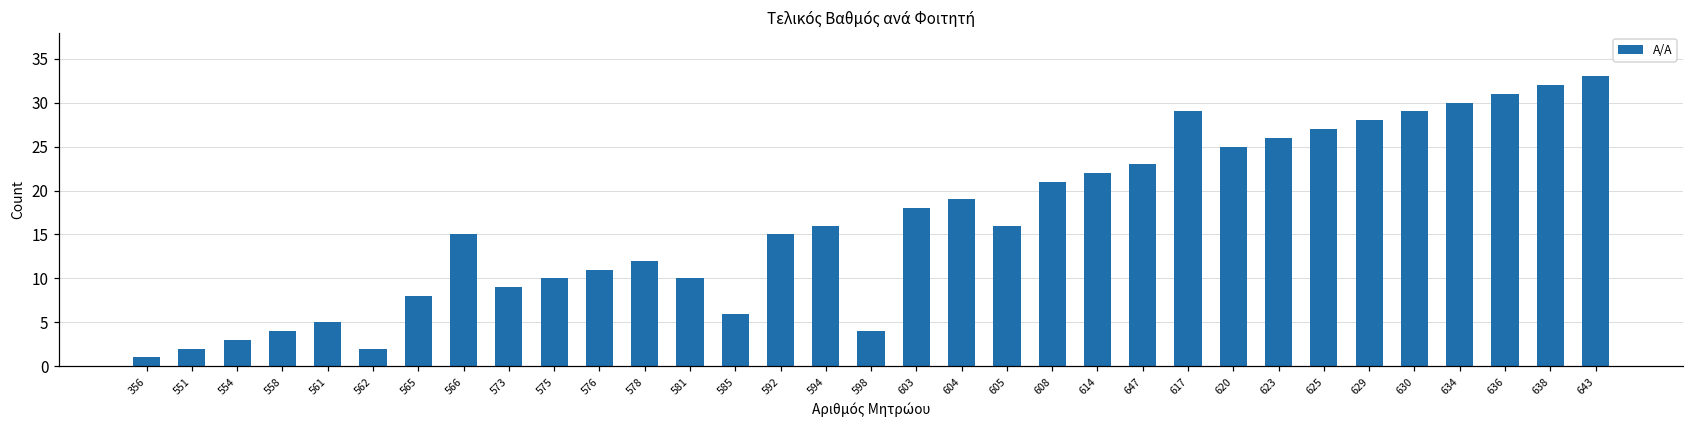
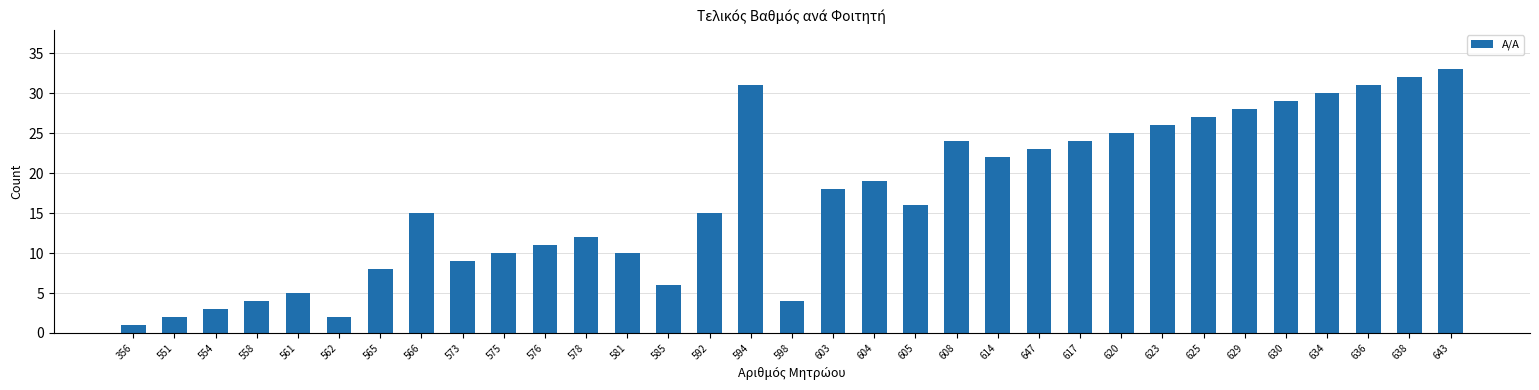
594: 16 -> 31
608: 21 -> 24
617: 29 -> 24
